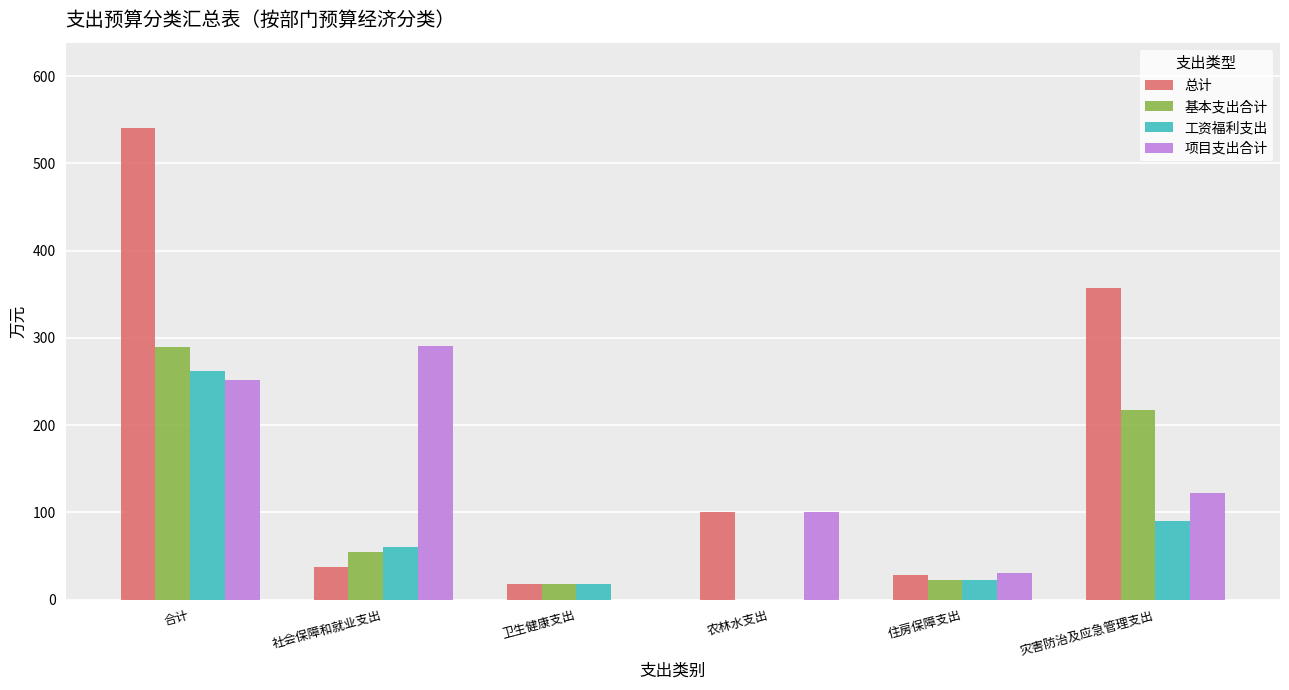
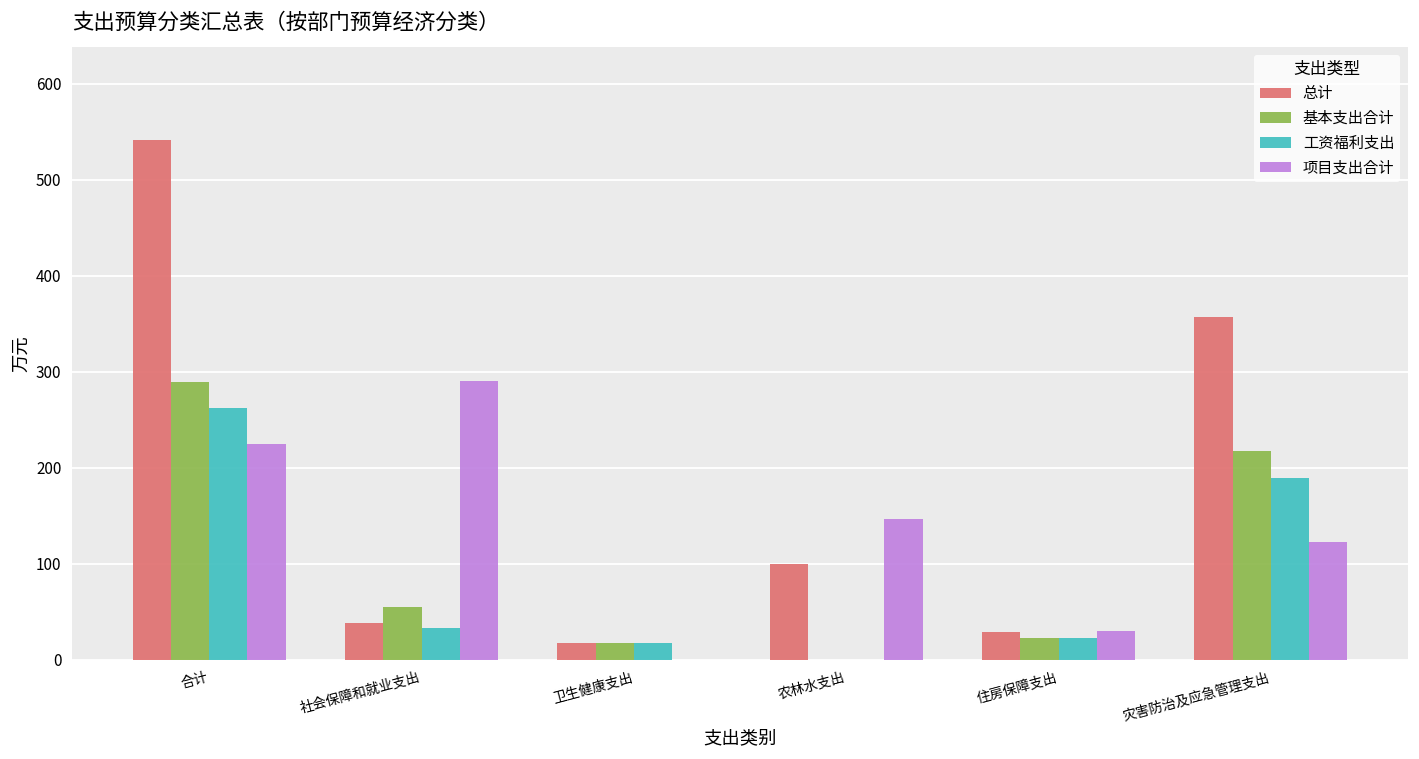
项目支出合计, 合计: 250 -> 220
工资福利支出, 社会保障和就业支出: 60 -> 30
项目支出合计, 农林水支出: 100 -> 150
工资福利支出, 灾害防治及应急管理支出: 90 -> 190
